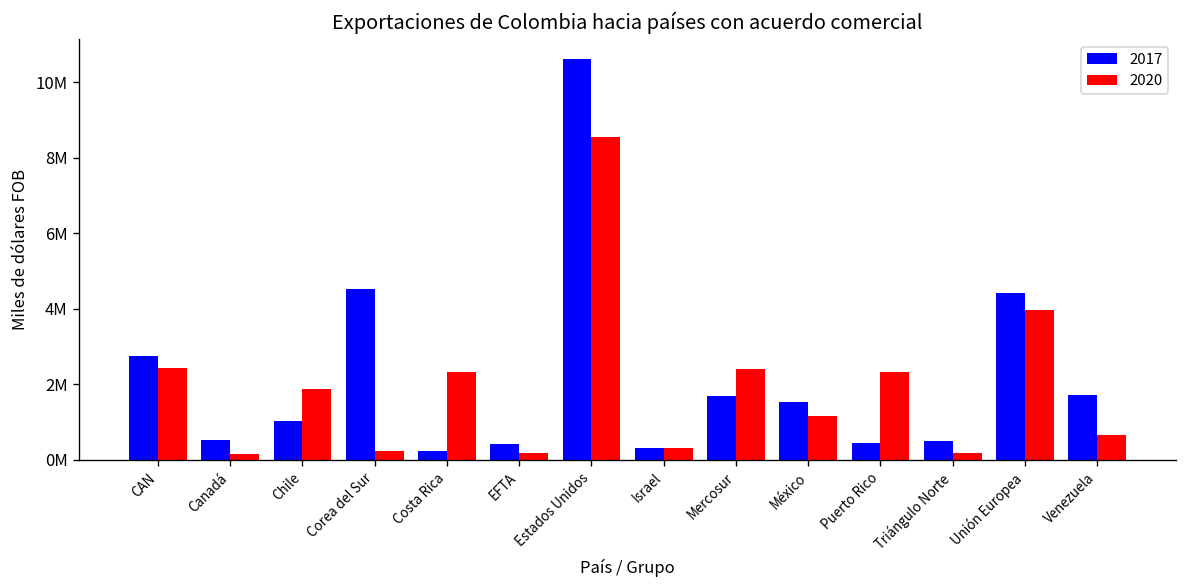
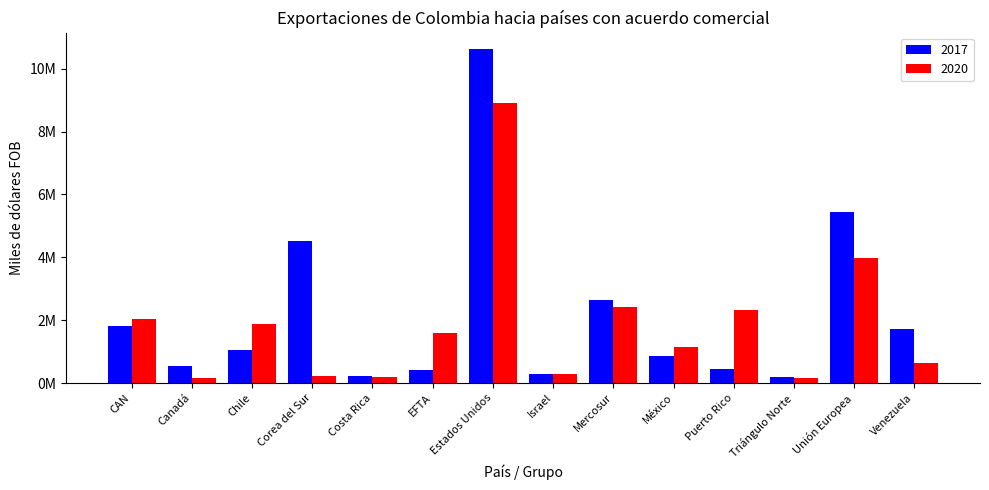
2017, CAN: 2800000 -> 1800000
2020, CAN: 2400000 -> 2000000
2020, Costa Rica: 2300000 -> 200000
2020, EFTA: 200000 -> 1600000
2020, Estados Unidos: 8600000 -> 8900000
2017, Mercosur: 1700000 -> 2700000
2017, México: 1500000 -> 900000
2017, Triángulo Norte: 500000 -> 200000
2017, Unión Europea: 4400000 -> 5400000
